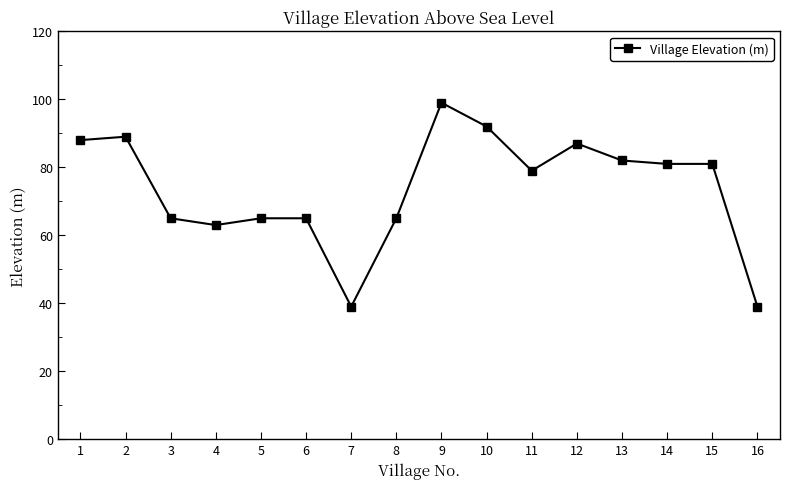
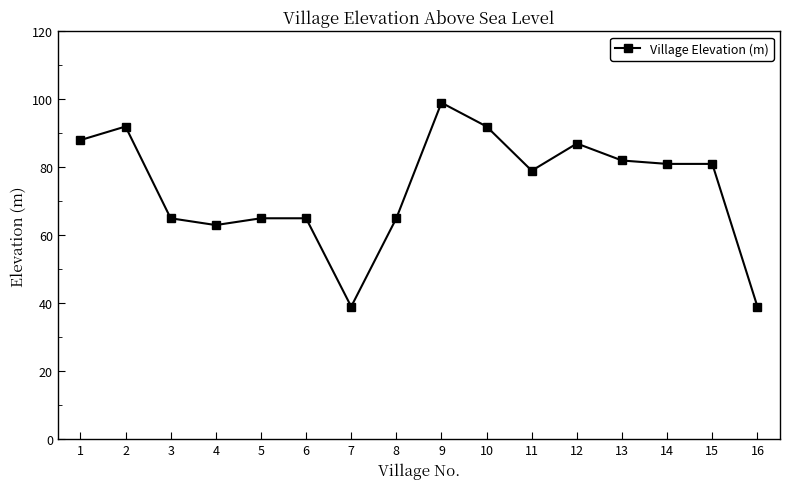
2: 89 -> 92
